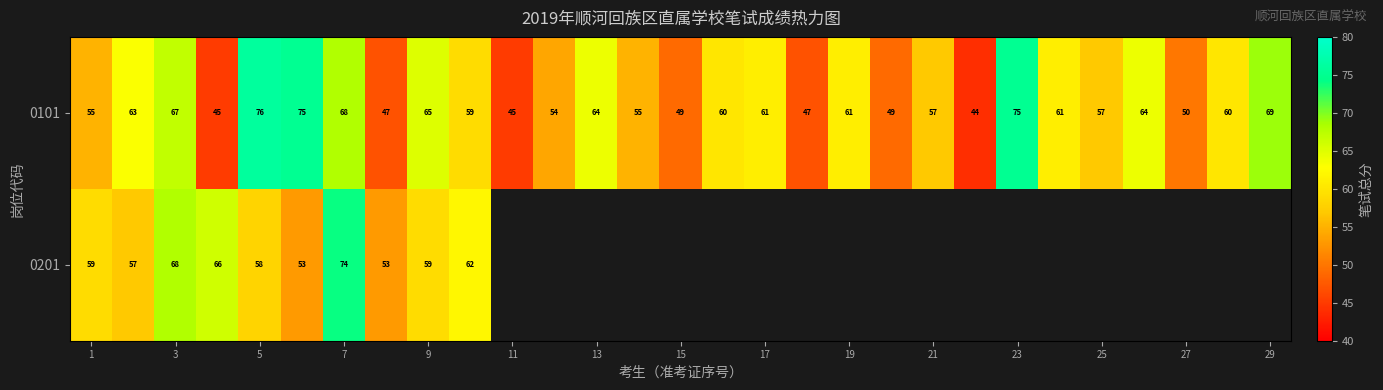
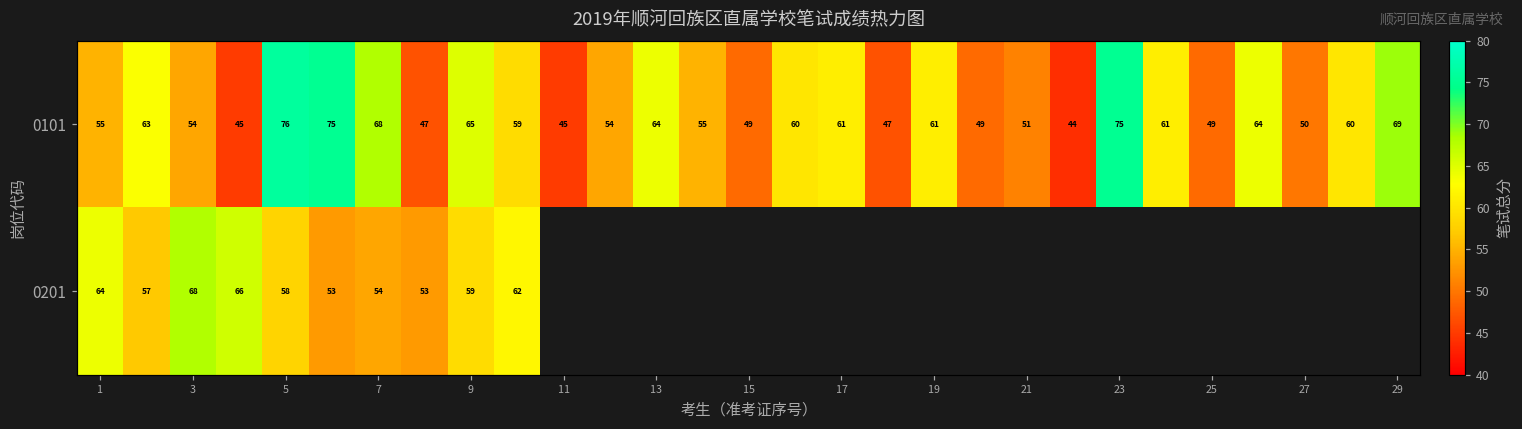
0101, 3: 67 -> 54
0101, 21: 57 -> 51
0101, 25: 57 -> 49
0201, 1: 59 -> 64
0201, 7: 74 -> 54
